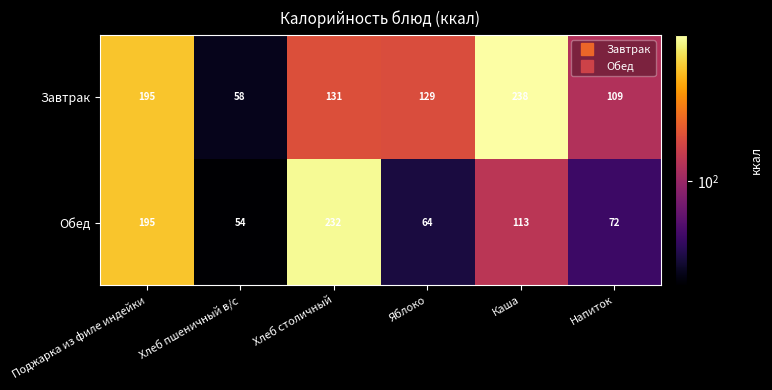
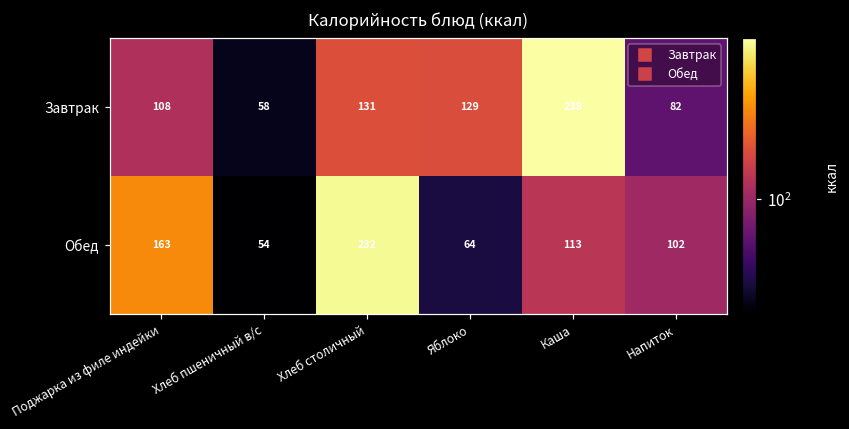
Завтрак, Поджарка из филе индейки: 195 -> 108
Завтрак, Напиток: 109 -> 82
Обед, Поджарка из филе индейки: 195 -> 163
Обед, Напиток: 72 -> 102
